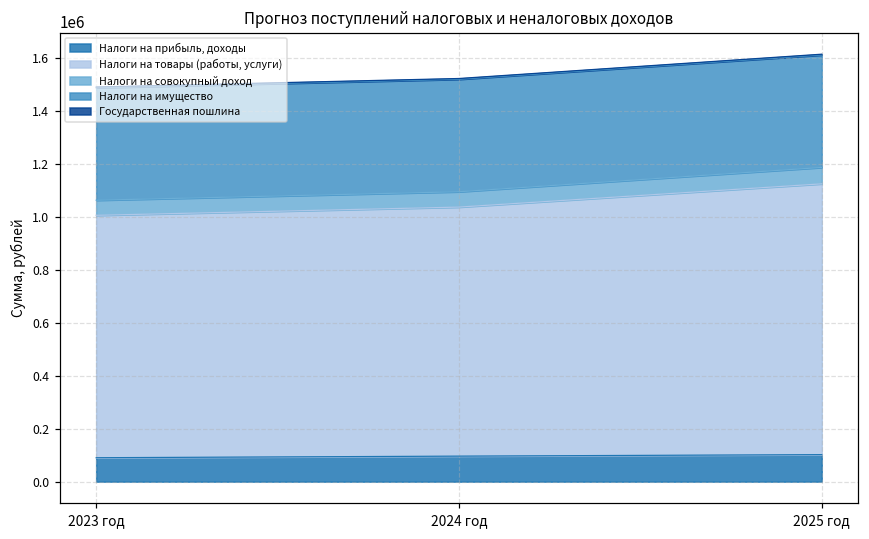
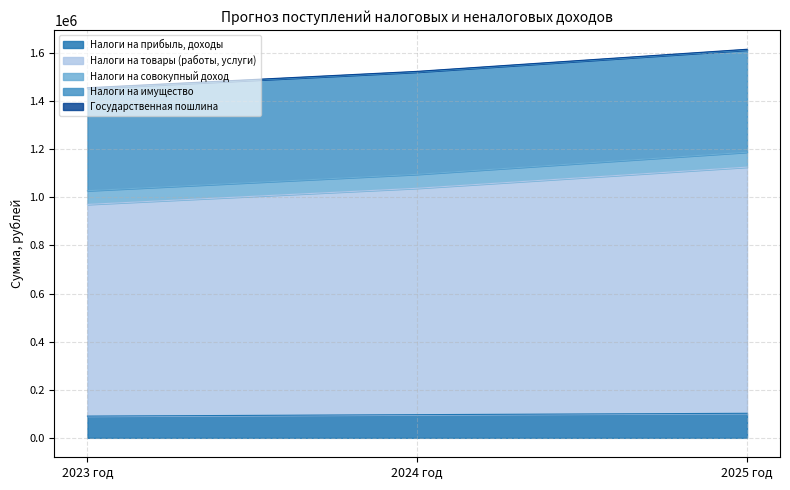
Налоги на товары (работы, услуги), 2023 год: 920000 -> 880000
